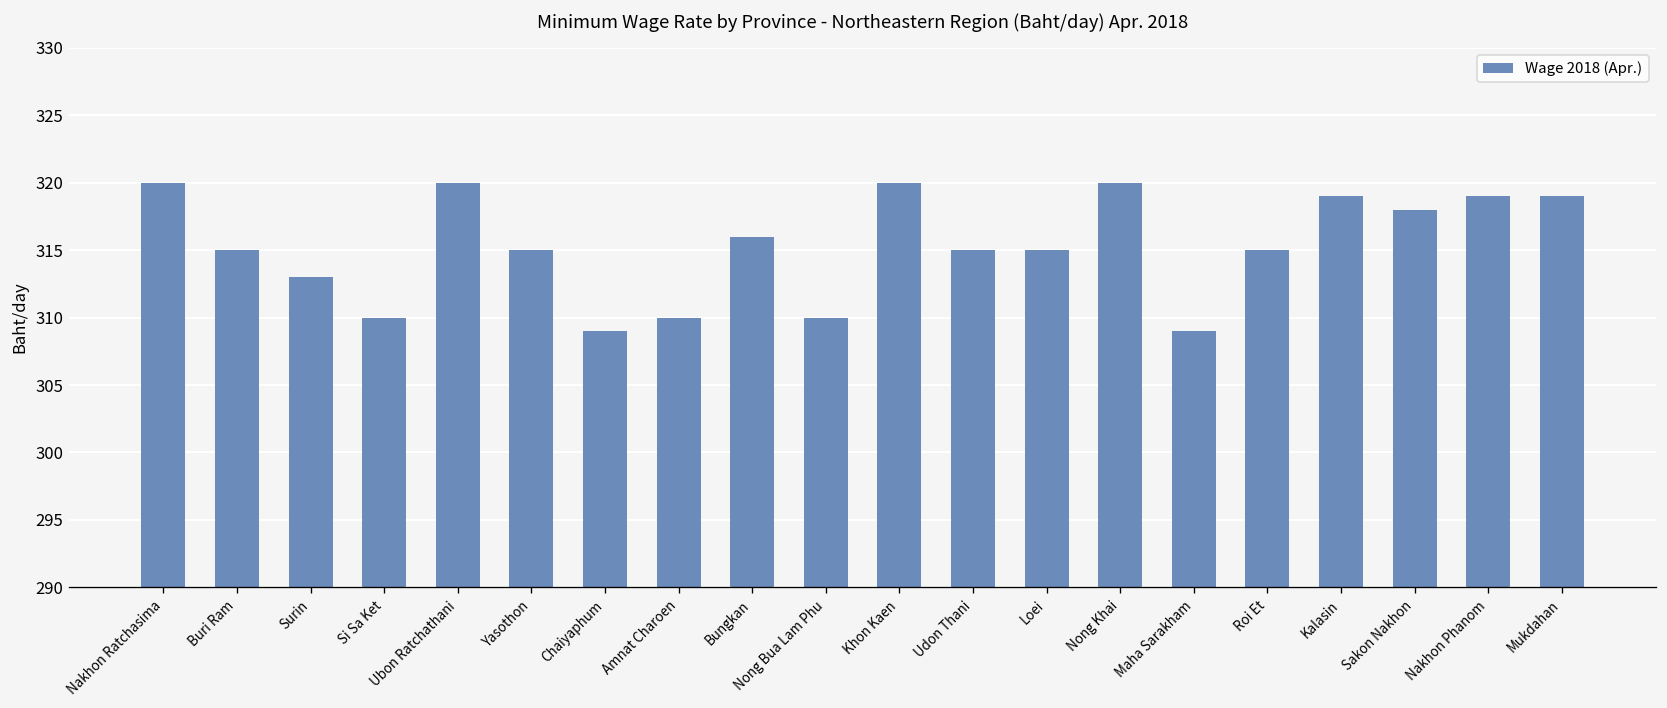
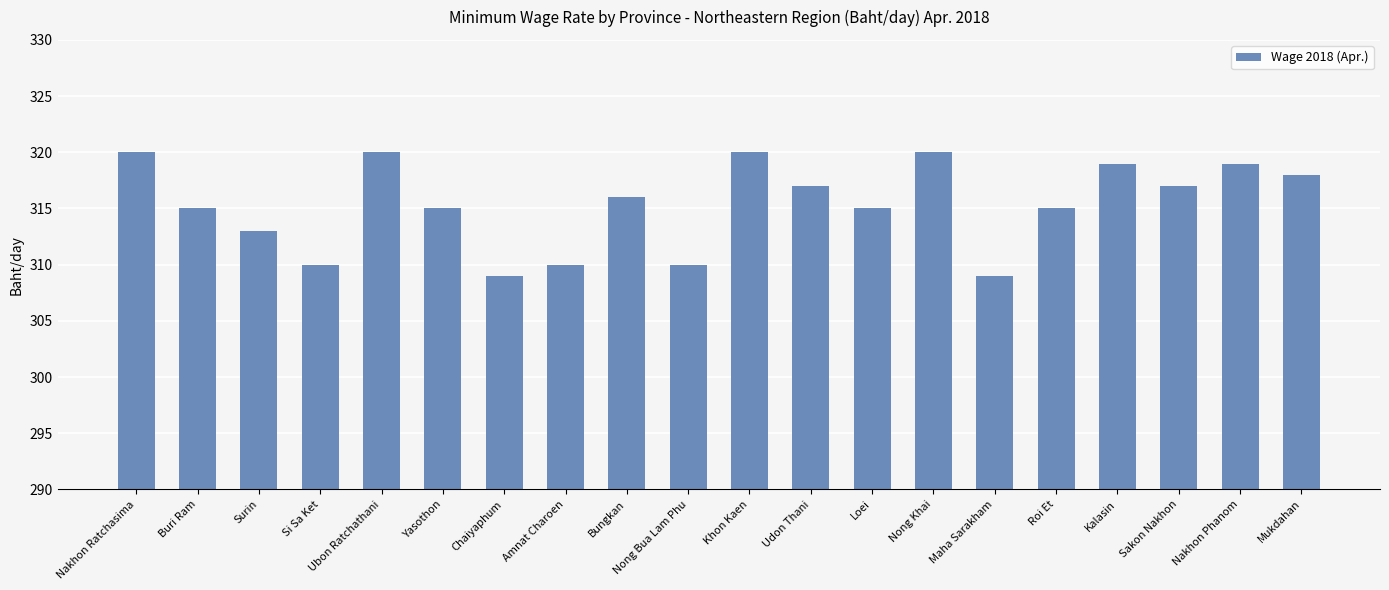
Udon Thani: 315 -> 317
Sakon Nakhon: 318 -> 317
Mukdahan: 319 -> 318
